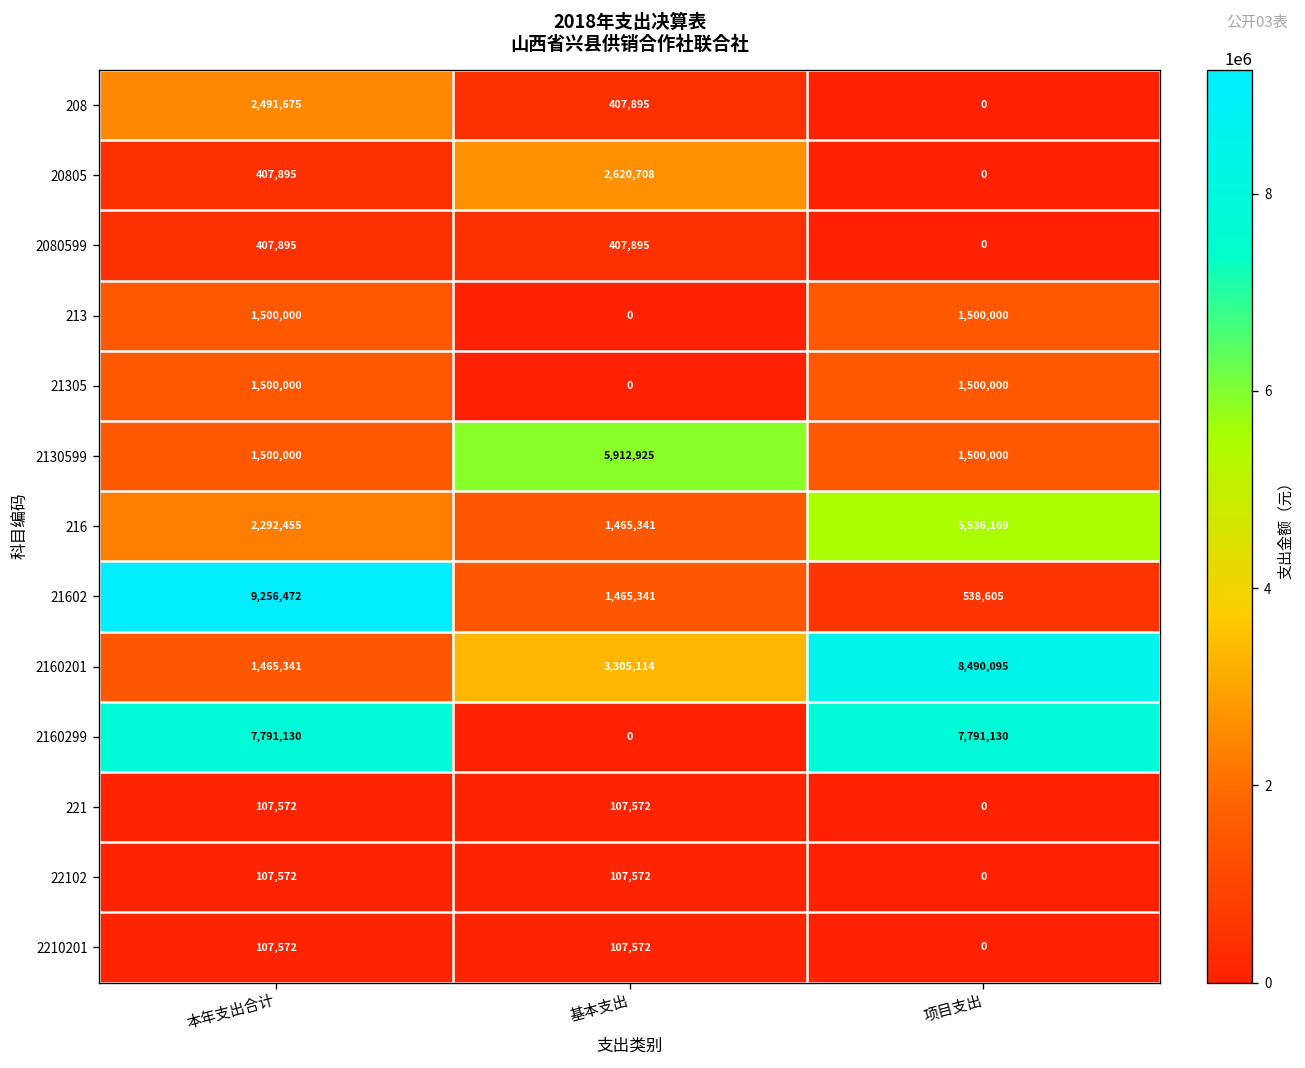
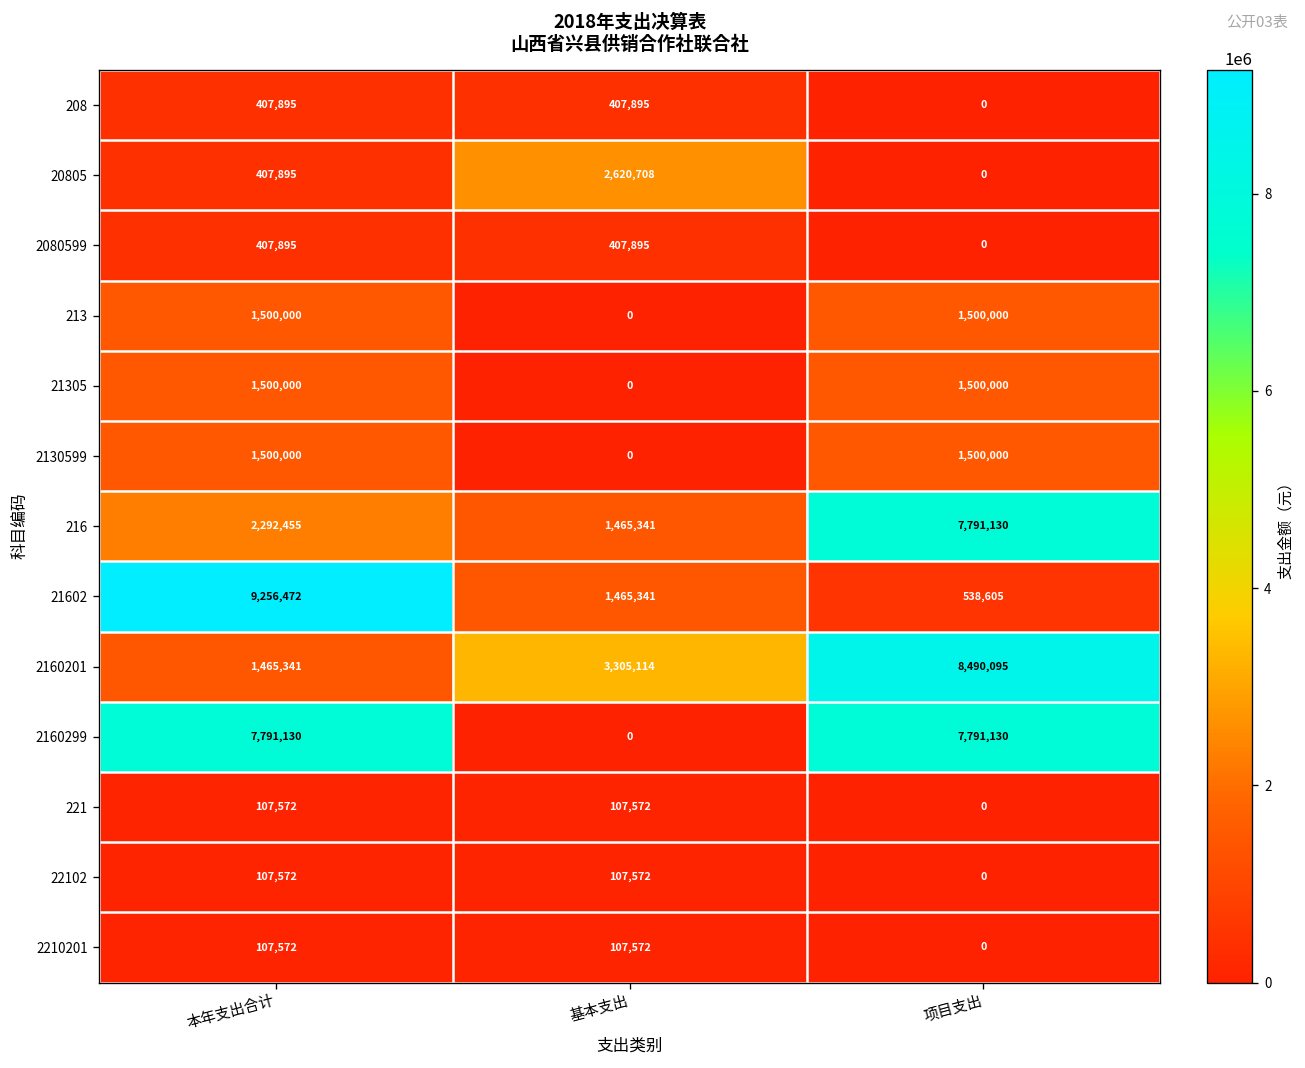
208, 本年支出合计: 2,491,675 -> 407,895
2130599, 基本支出: 5,912,925 -> 0
216, 项目支出: 5,536,169 -> 7,791,130
